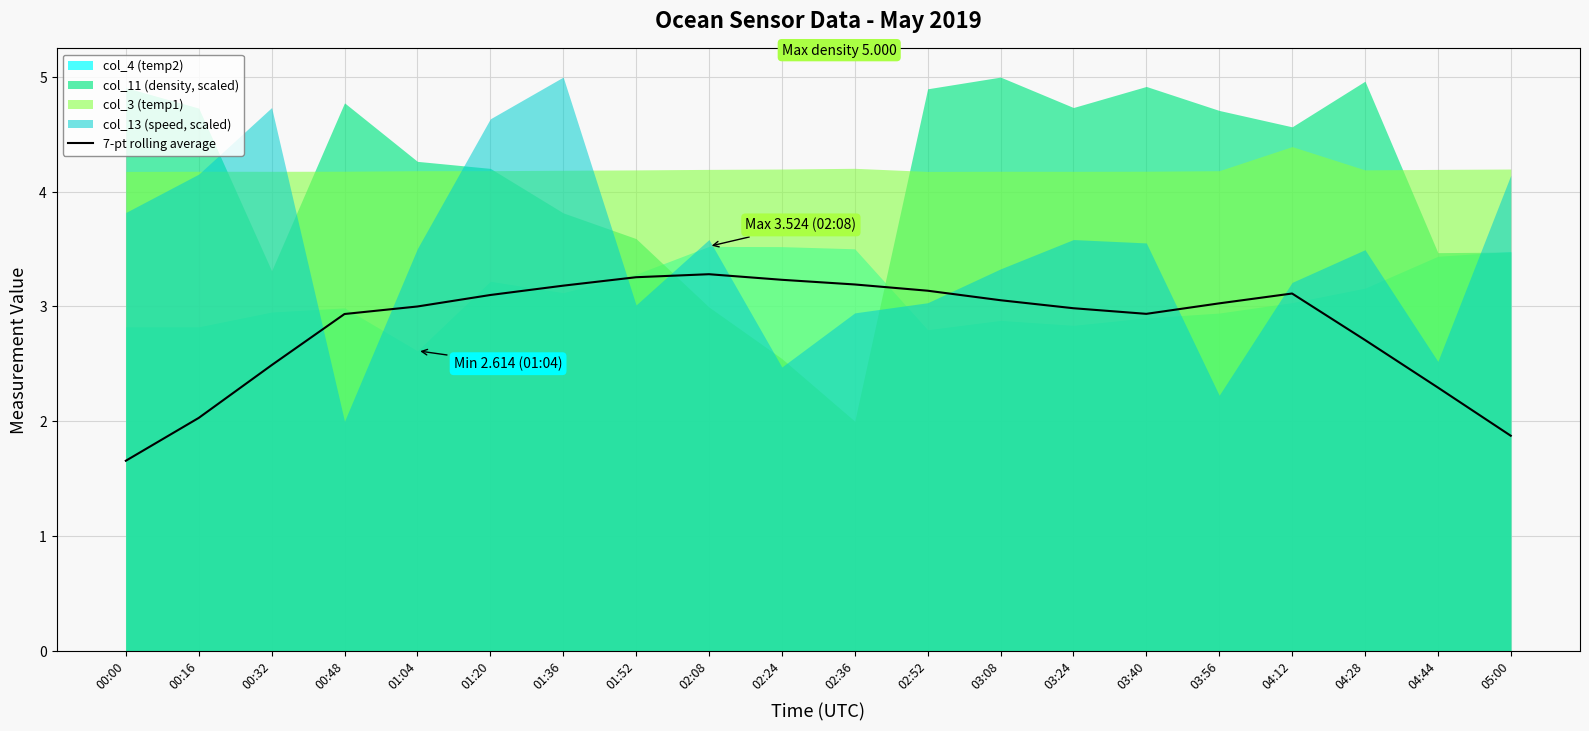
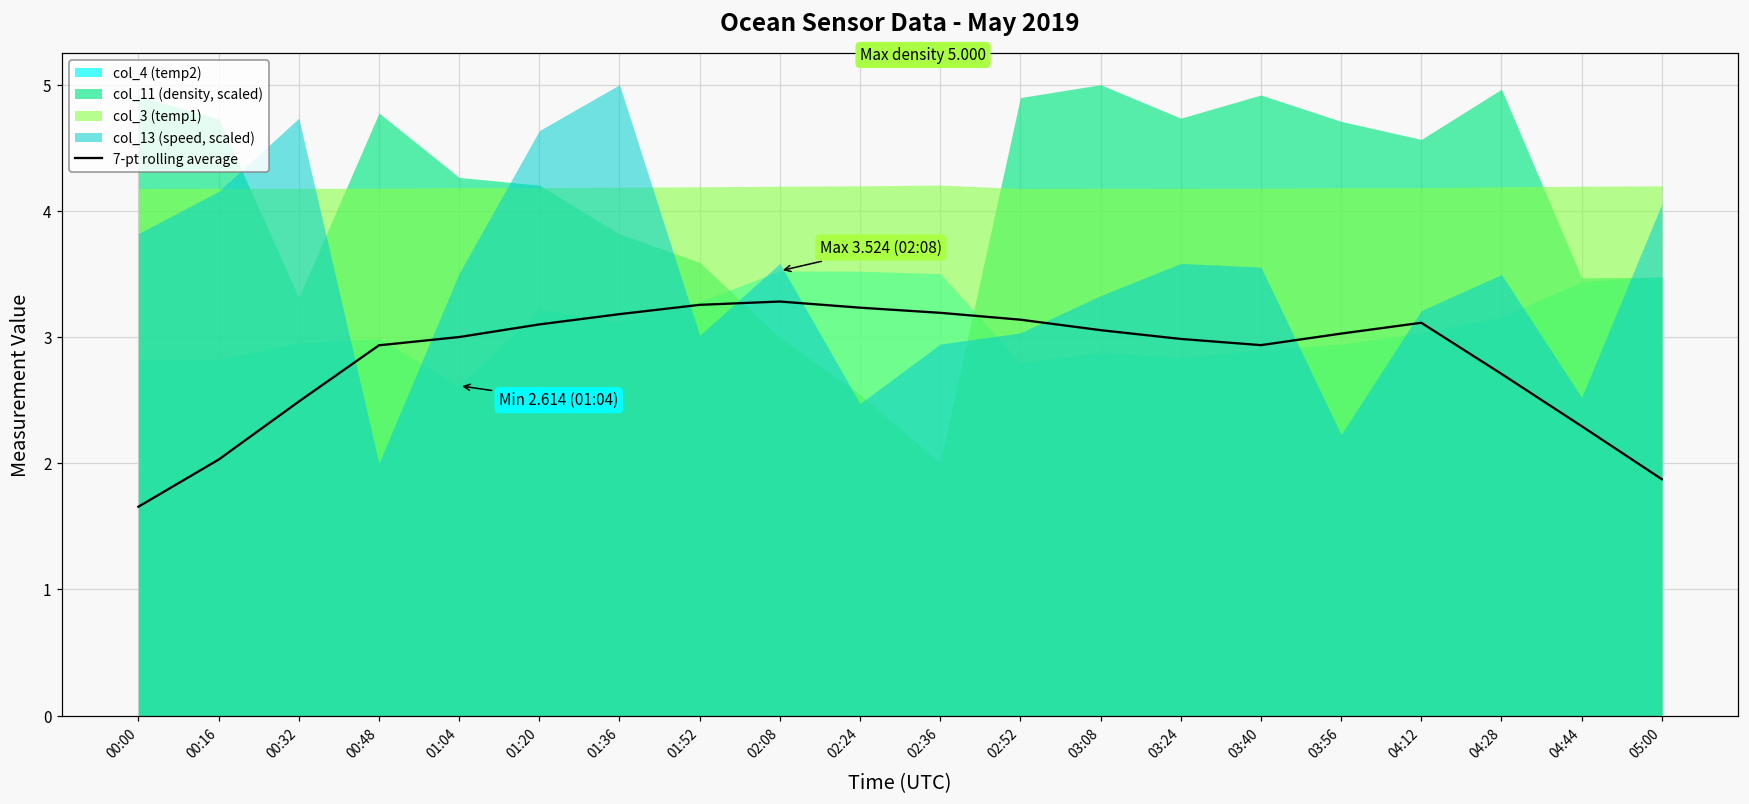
col_3 (temp1), 04:12: 4.39 -> 4.18
col_13 (speed, scaled), 05:00: 4.14 -> 4.06
